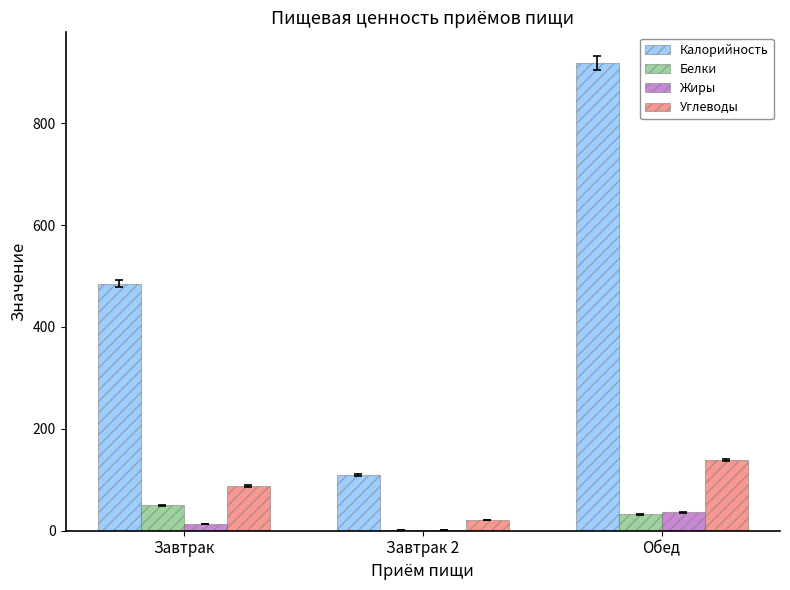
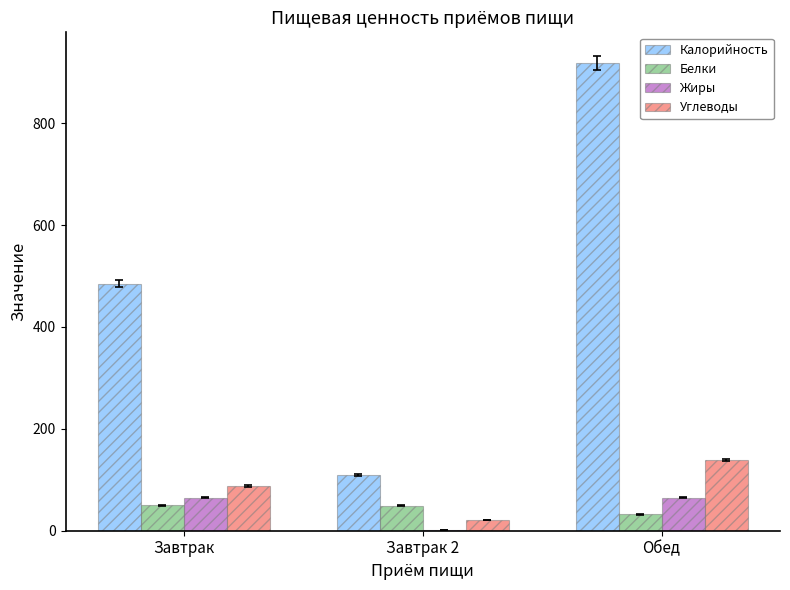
Жиры, Завтрак: 10 -> 70
Белки, Завтрак 2: 0 -> 50
Жиры, Обед: 40 -> 70
